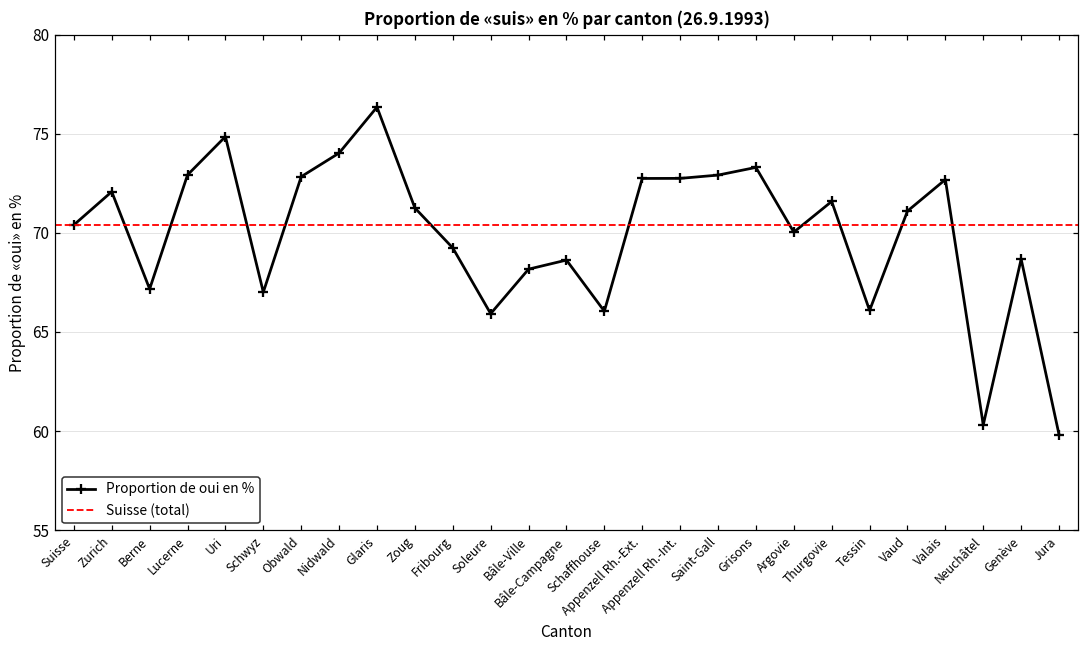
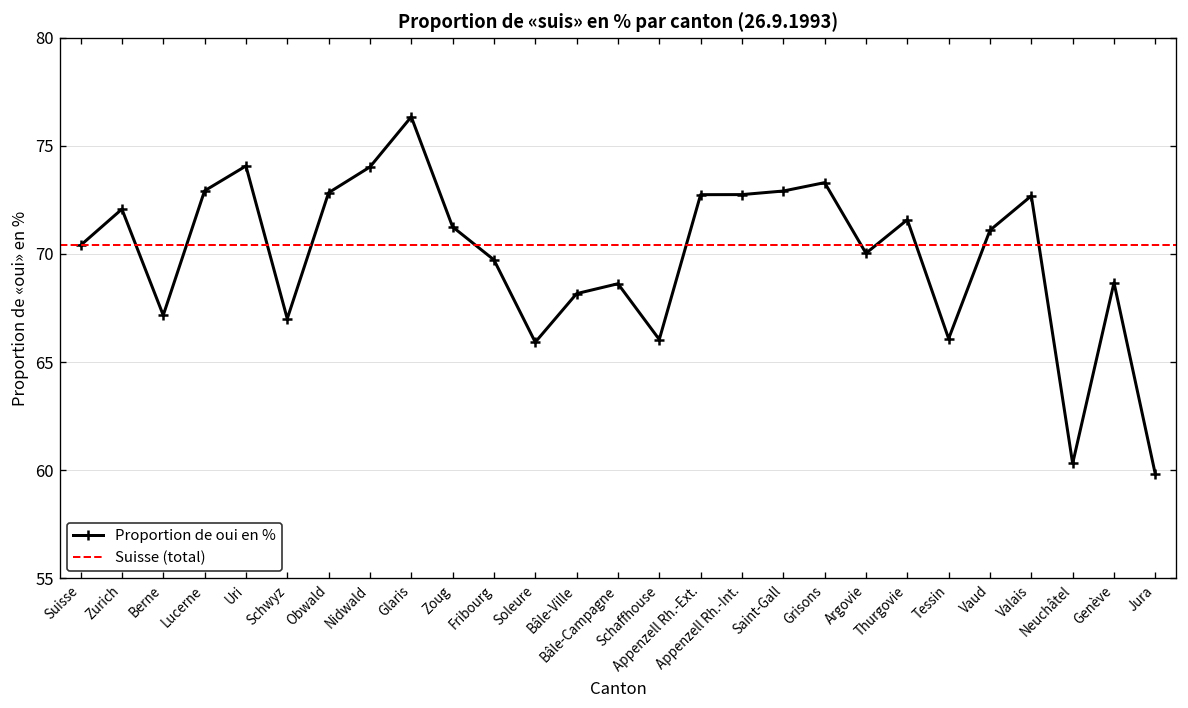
Uri: 74.9 -> 74.1
Fribourg: 69.2 -> 69.7
